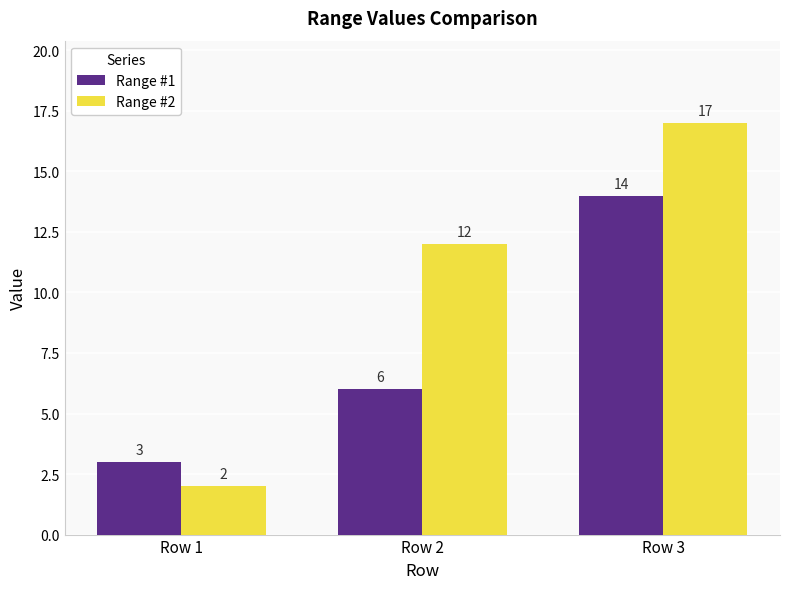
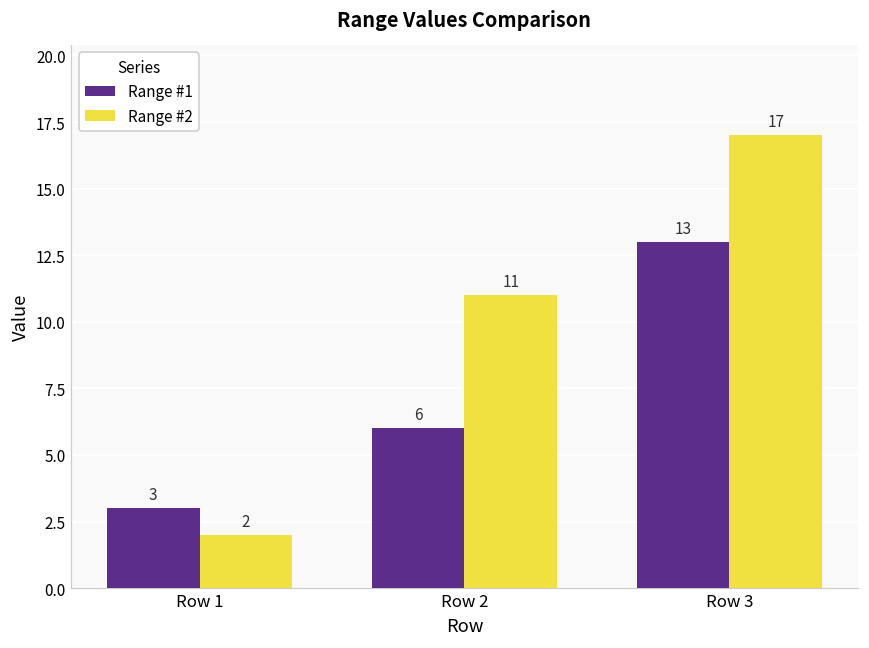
Range #2, Row 2: 12 -> 11
Range #1, Row 3: 14 -> 13
